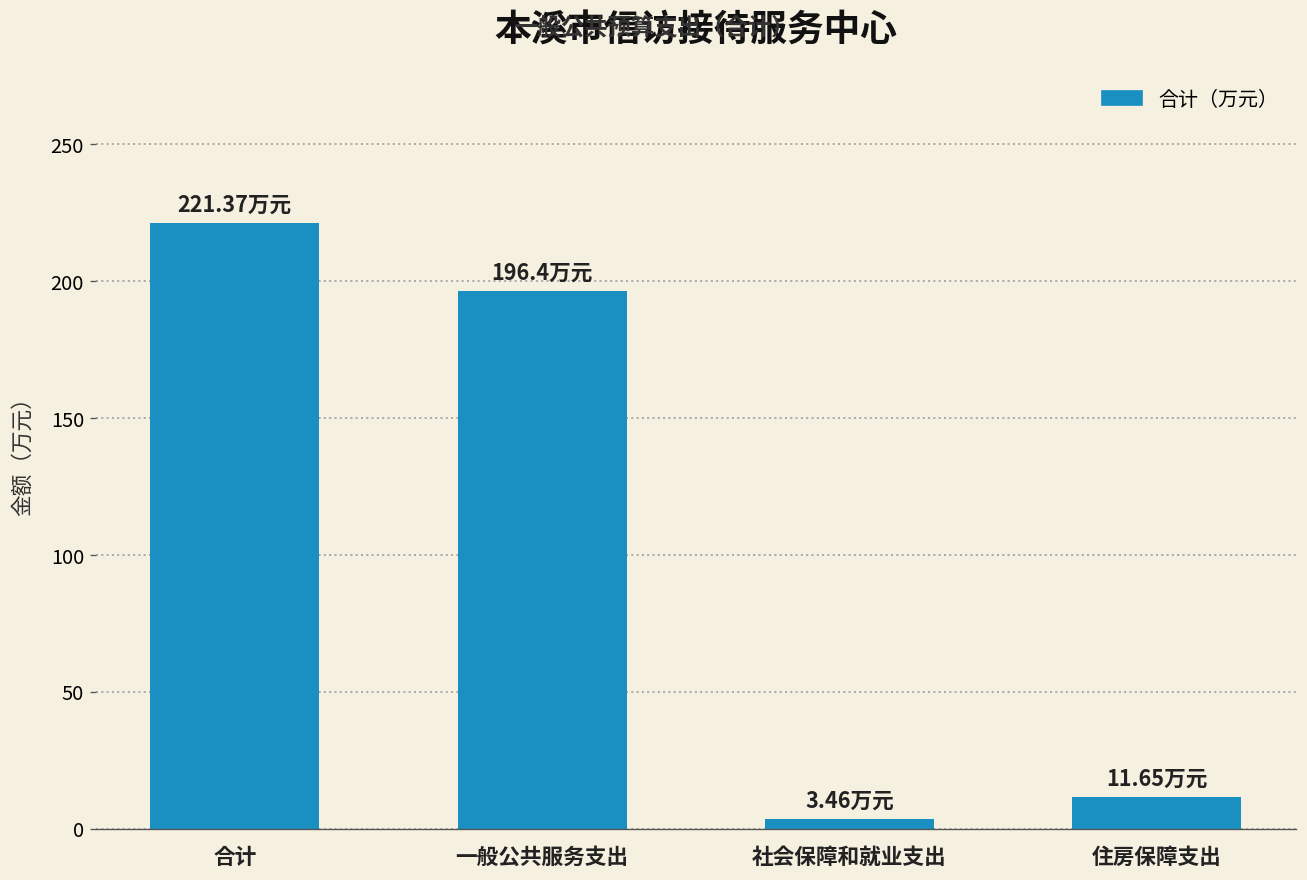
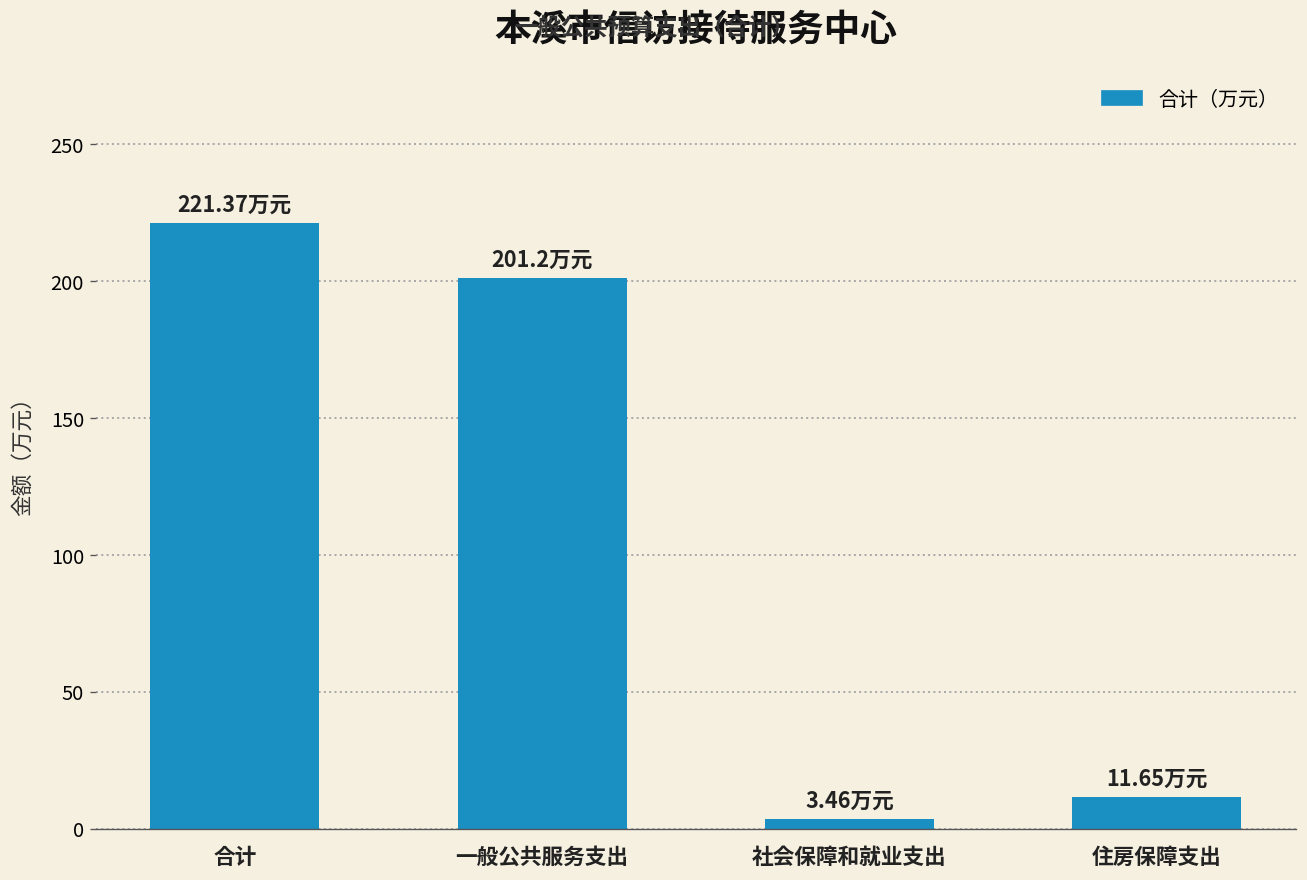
一般公共服务支出: 196.4 -> 201.2
